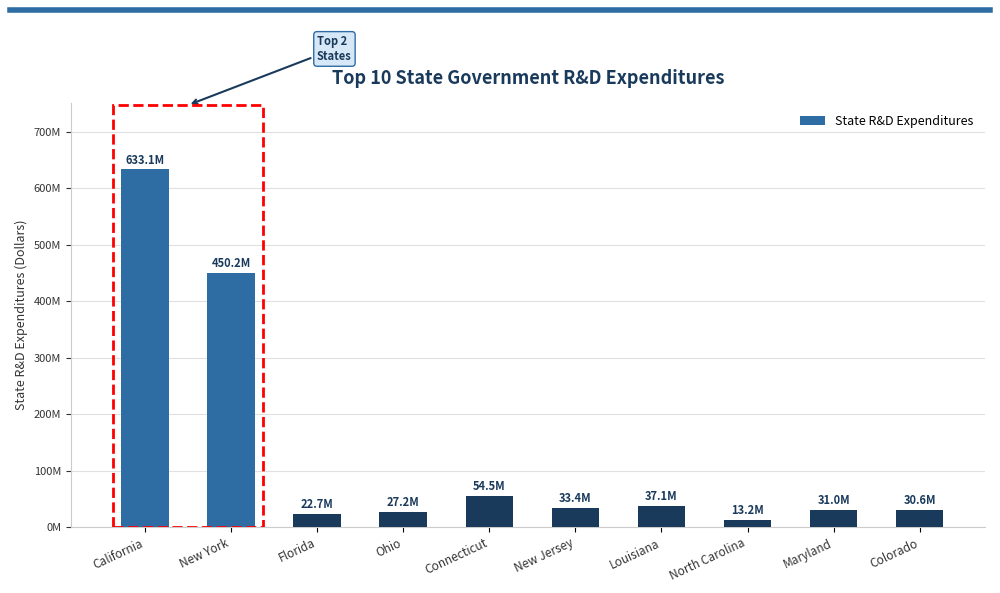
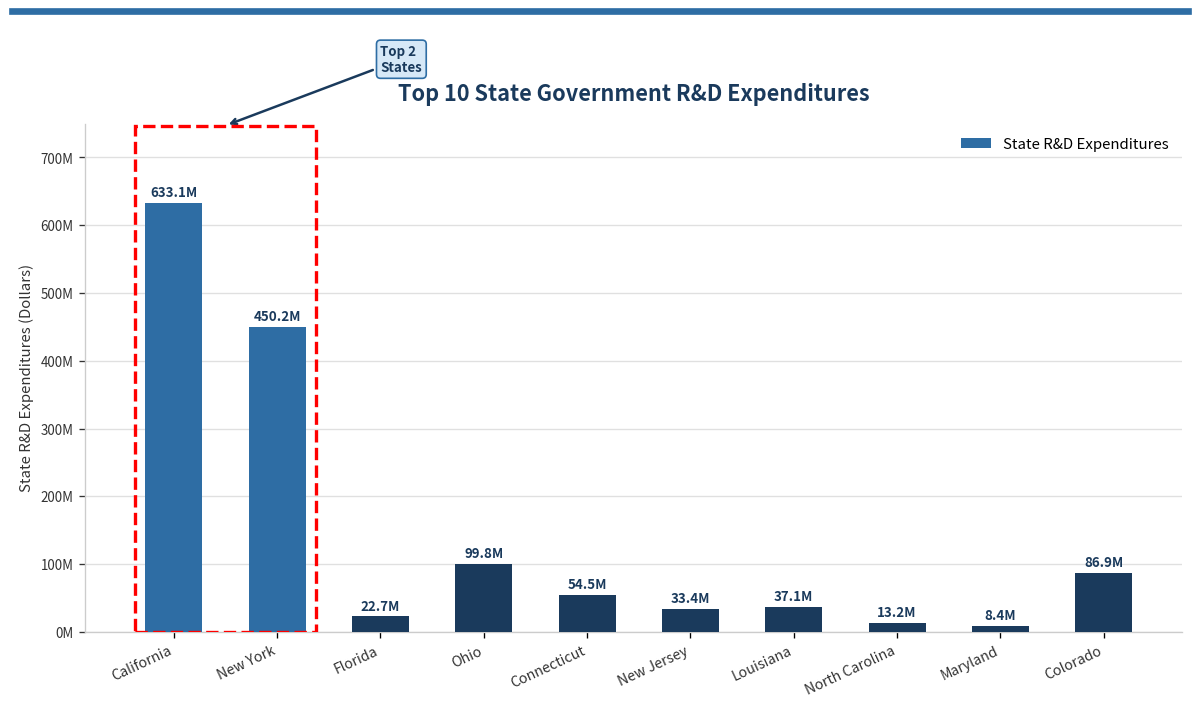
Ohio: 27.2M -> 99.8M
Maryland: 31.0M -> 8.4M
Colorado: 30.6M -> 86.9M
